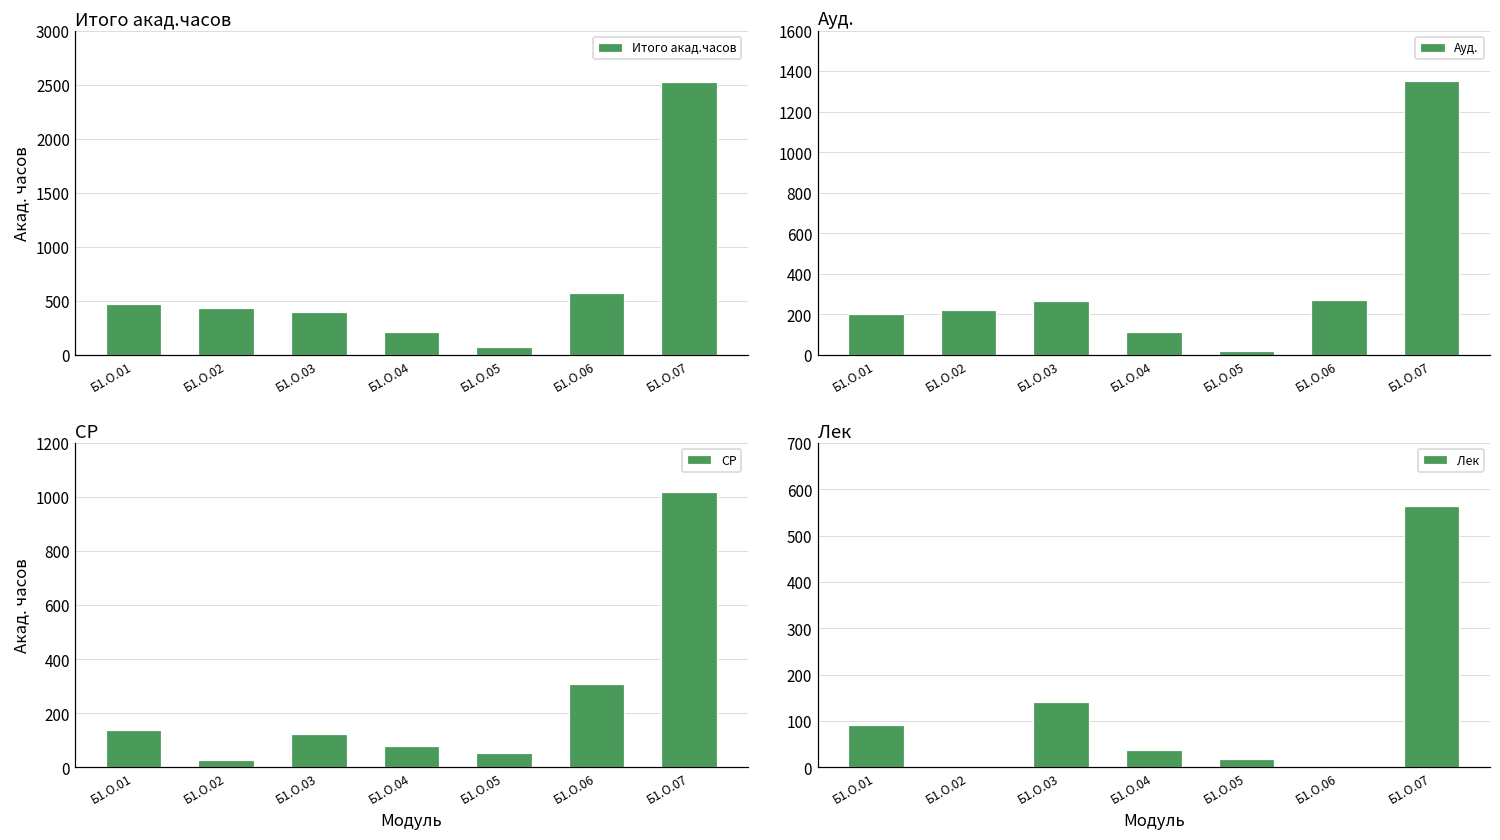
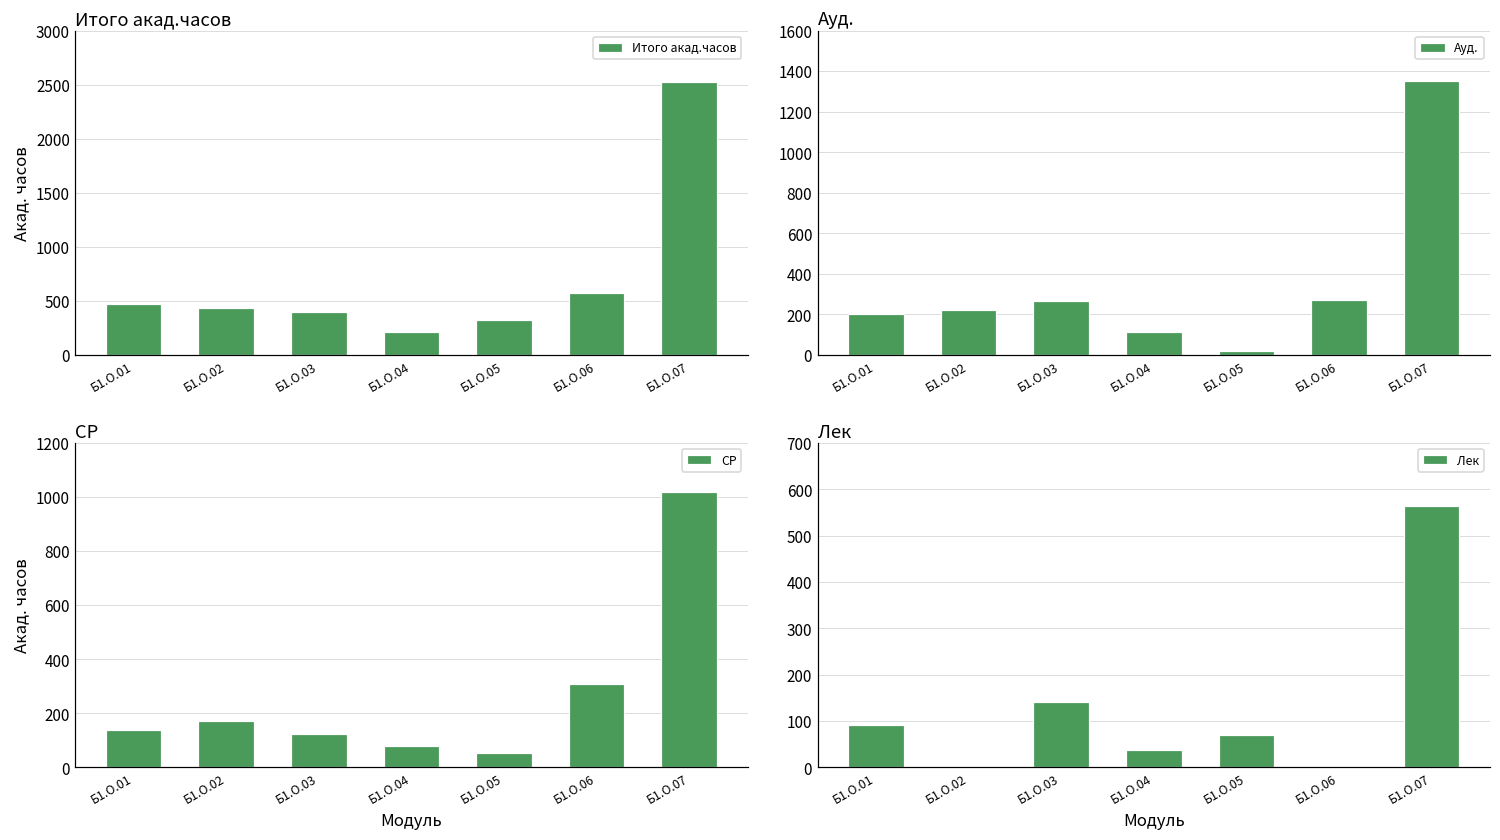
Итого акад.часов, Б1.О.05: 100 -> 300
СР, Б1.О.02: 30 -> 170
Лек, Б1.О.05: 20 -> 70
